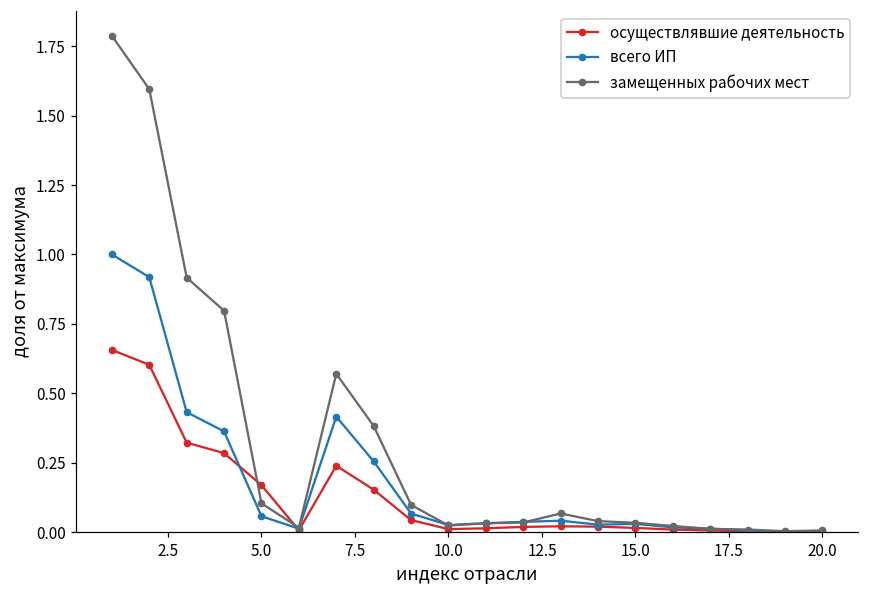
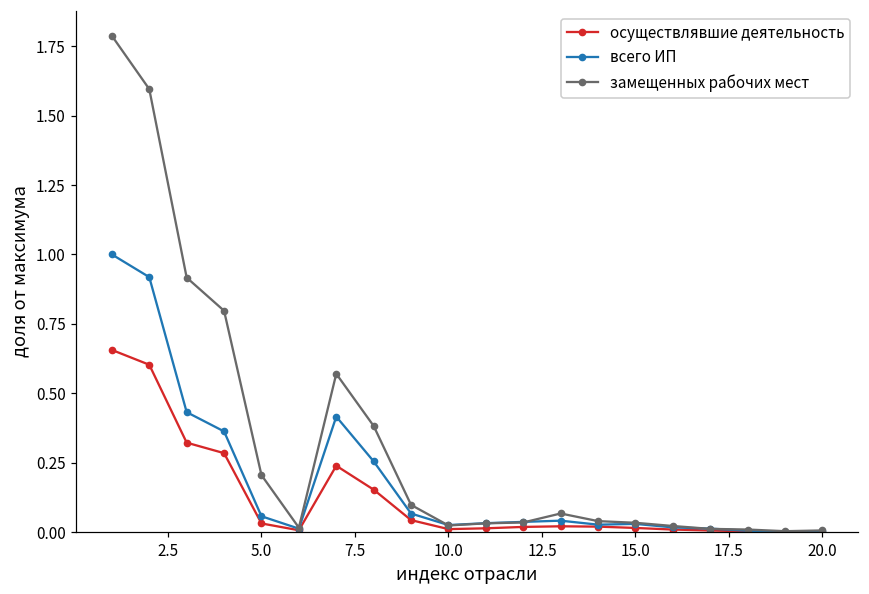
осуществлявшие деятельность, 5.0: 0.17 -> 0.03
замещенных рабочих мест, 5.0: 0.10 -> 0.21
